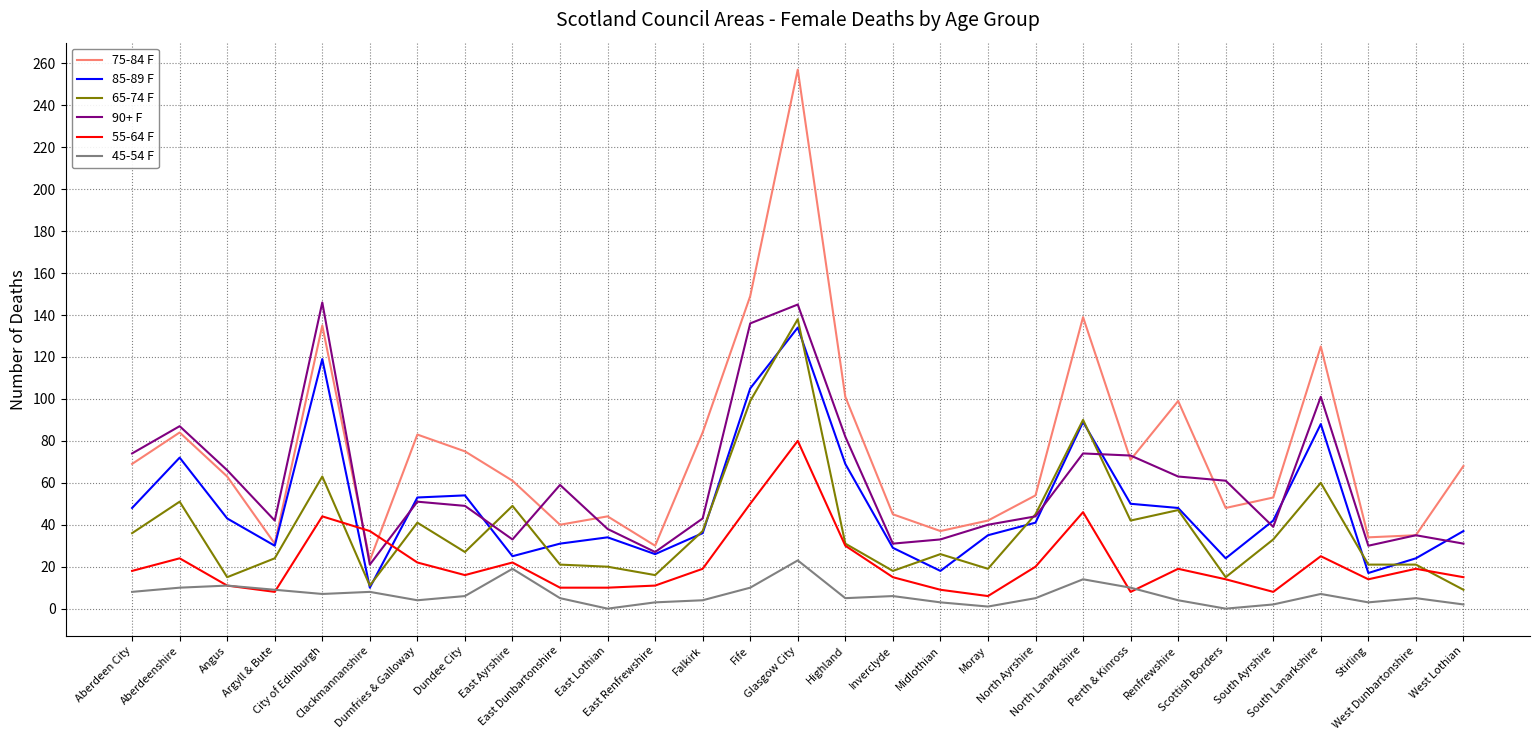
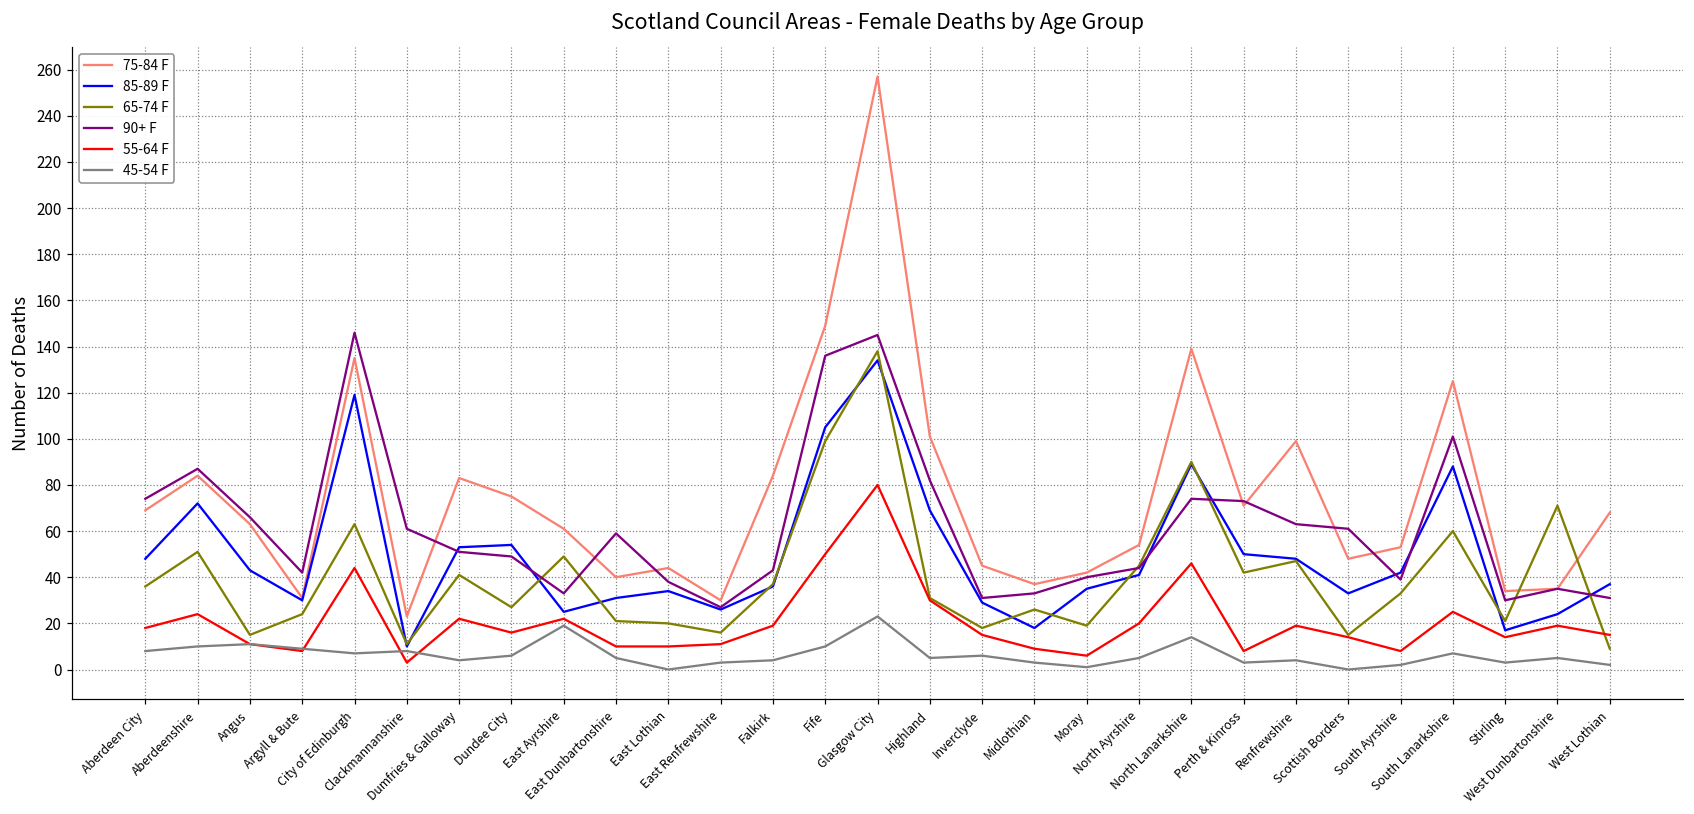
90+ F, Clackmannanshire: 21 -> 61
55-64 F, Clackmannanshire: 37 -> 3
45-54 F, Perth & Kinross: 10 -> 3
85-89 F, Scottish Borders: 24 -> 33
65-74 F, West Dunbartonshire: 21 -> 71
